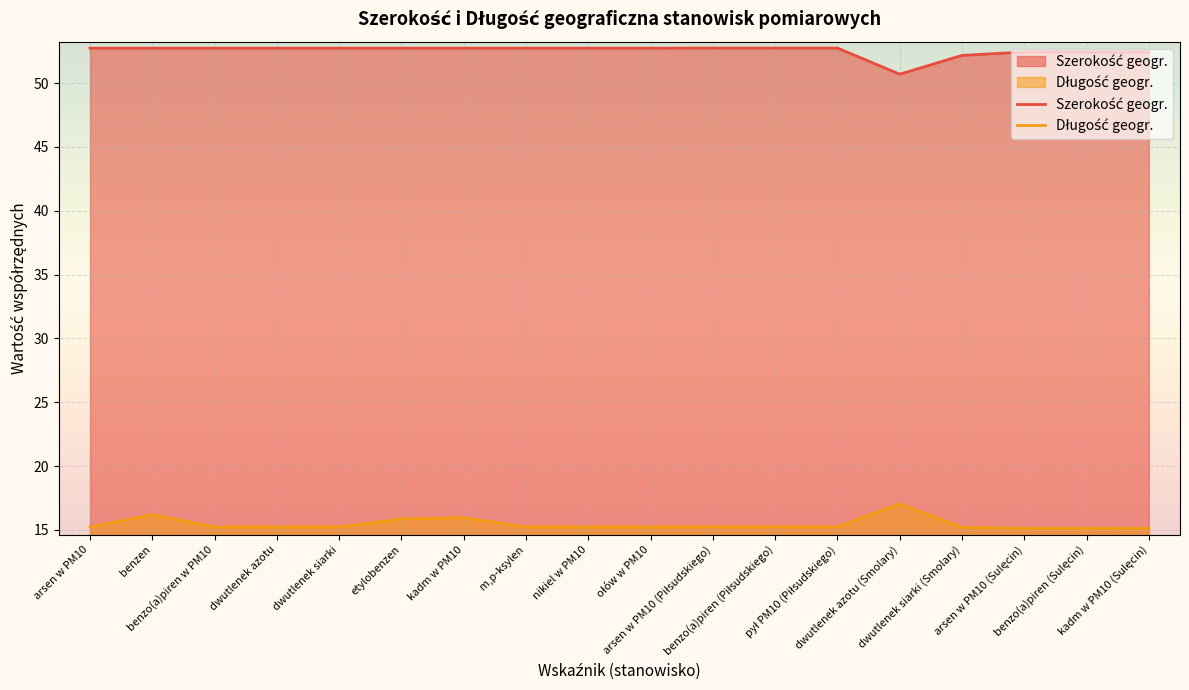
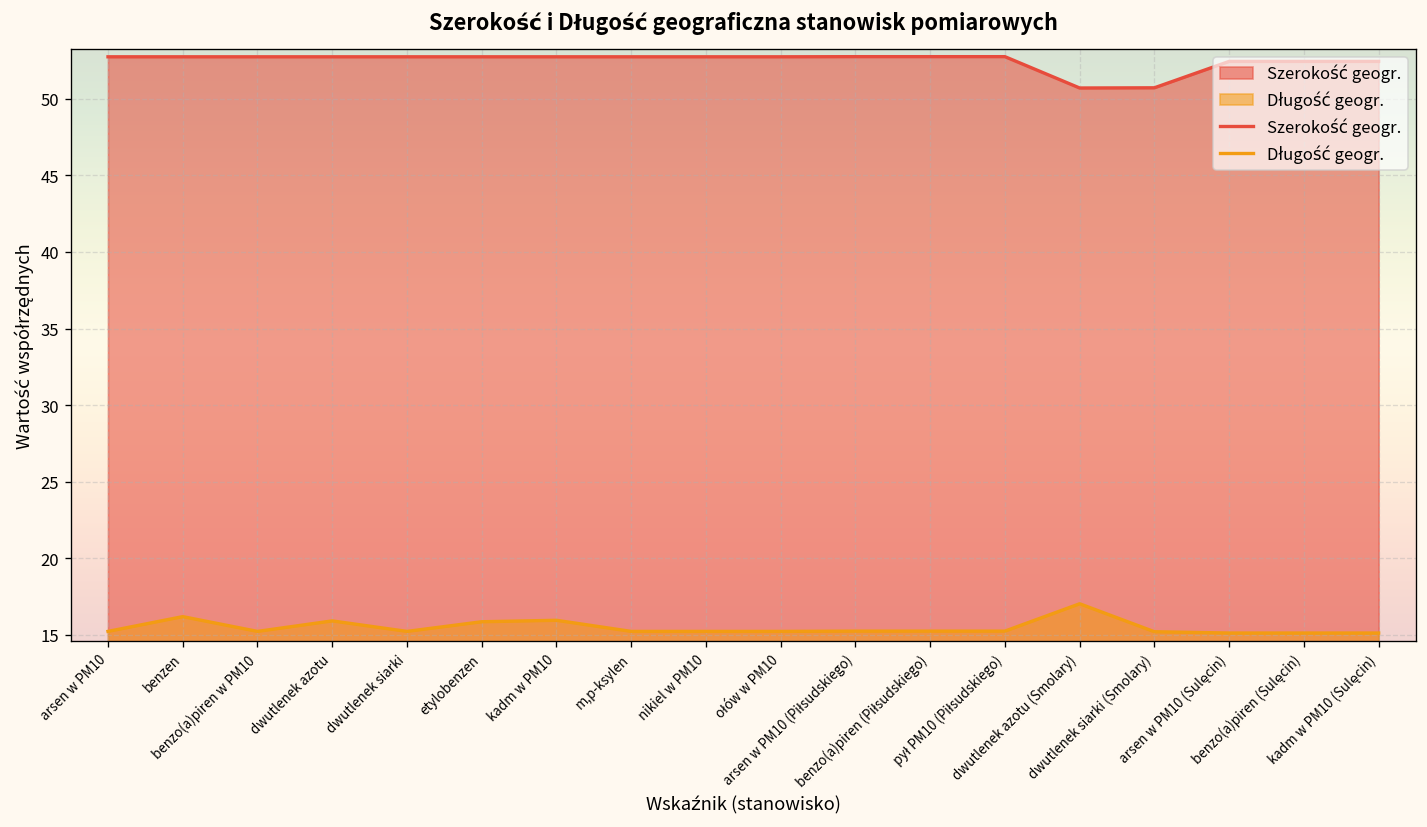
Długość geogr., dwutlenek azotu: 15.2 -> 15.9
Szerokość geogr., dwutlenek siarki (Smolary): 52.2 -> 50.7
